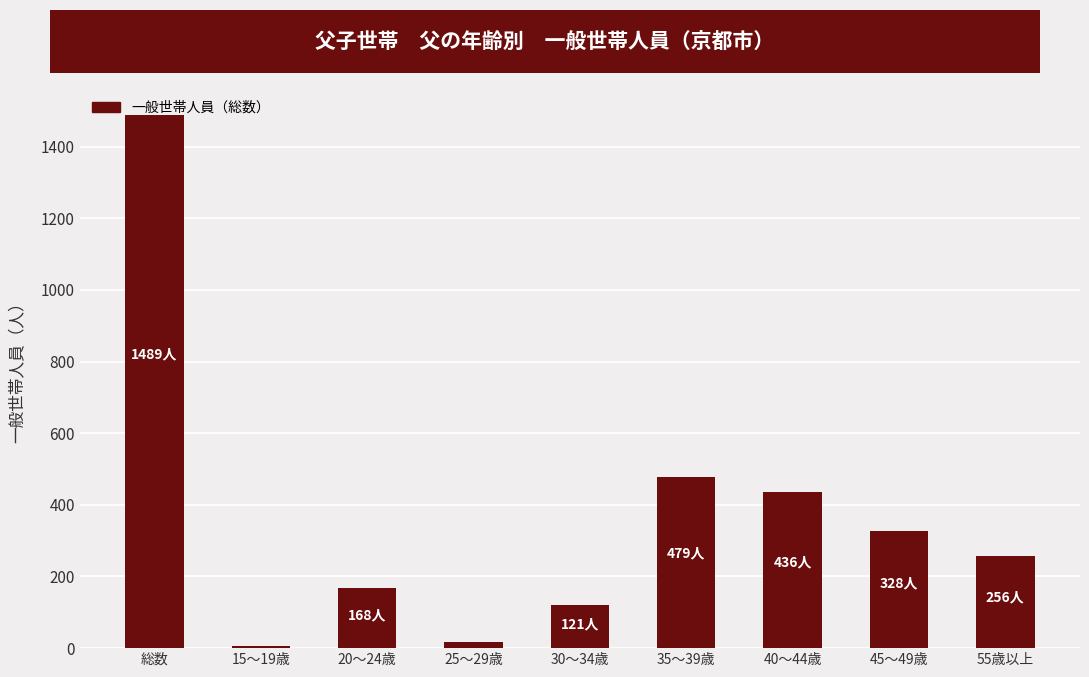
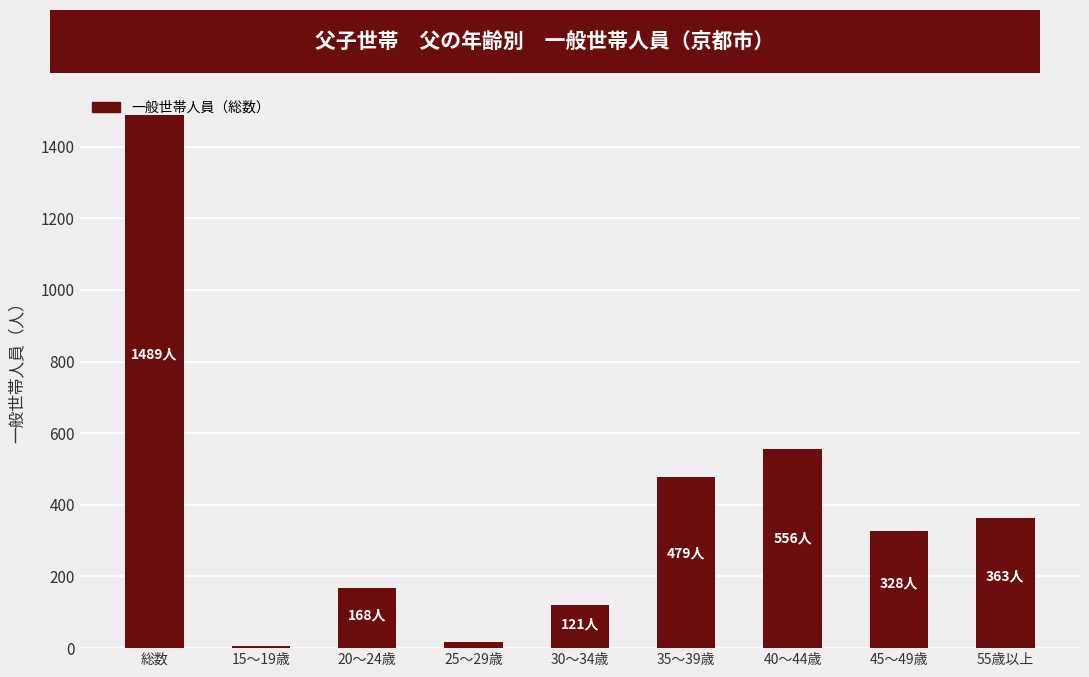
40～44歳: 436人 -> 556人
55歳以上: 256人 -> 363人
